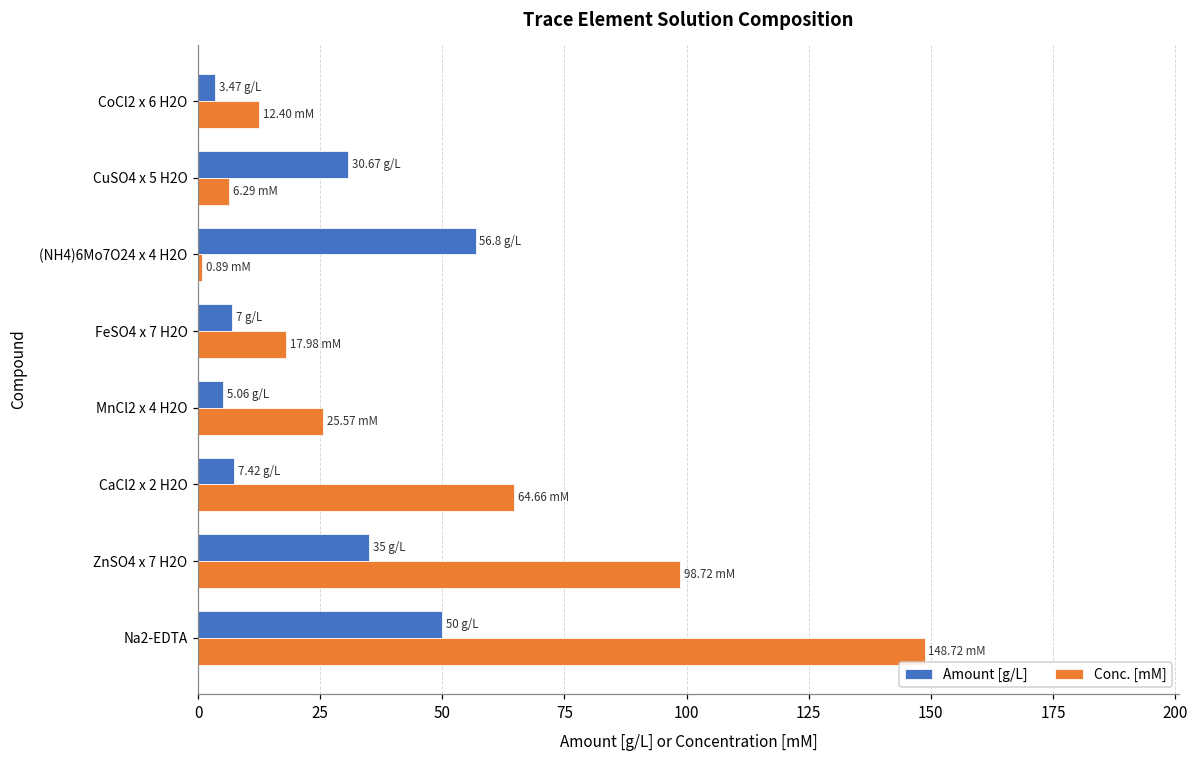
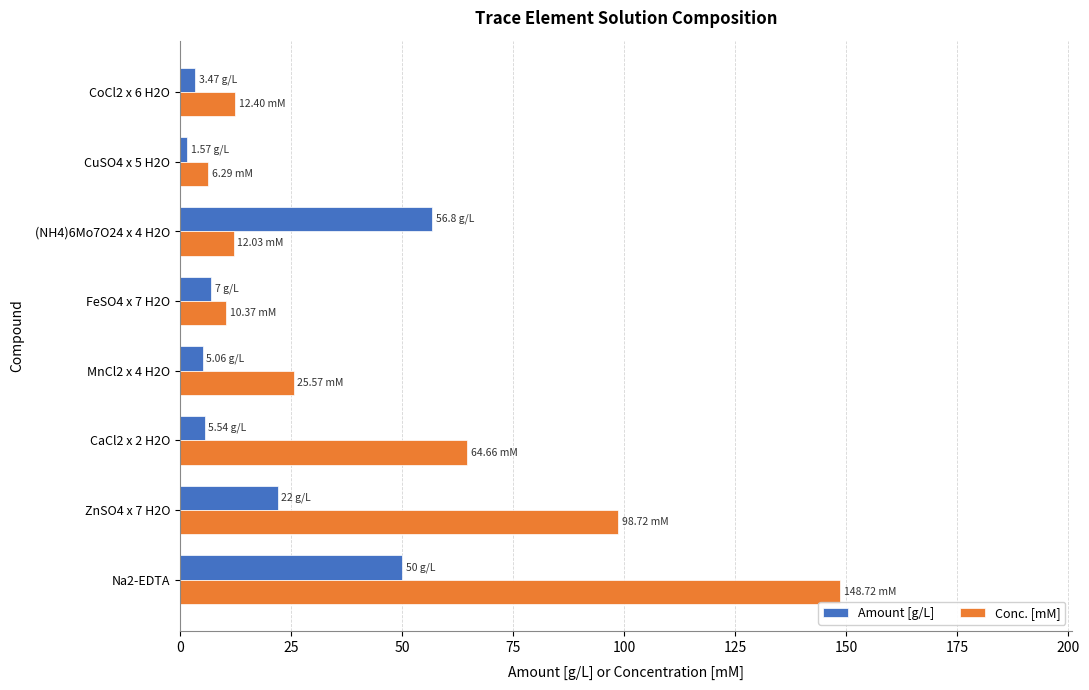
Amount [g/L], CuSO4 x 5 H2O: 30.67 -> 1.57
Conc. [mM], (NH4)6Mo7O24 x 4 H2O: 0.89 -> 12.03
Conc. [mM], FeSO4 x 7 H2O: 17.98 -> 10.37
Amount [g/L], CaCl2 x 2 H2O: 7.42 -> 5.54
Amount [g/L], ZnSO4 x 7 H2O: 35 -> 22
